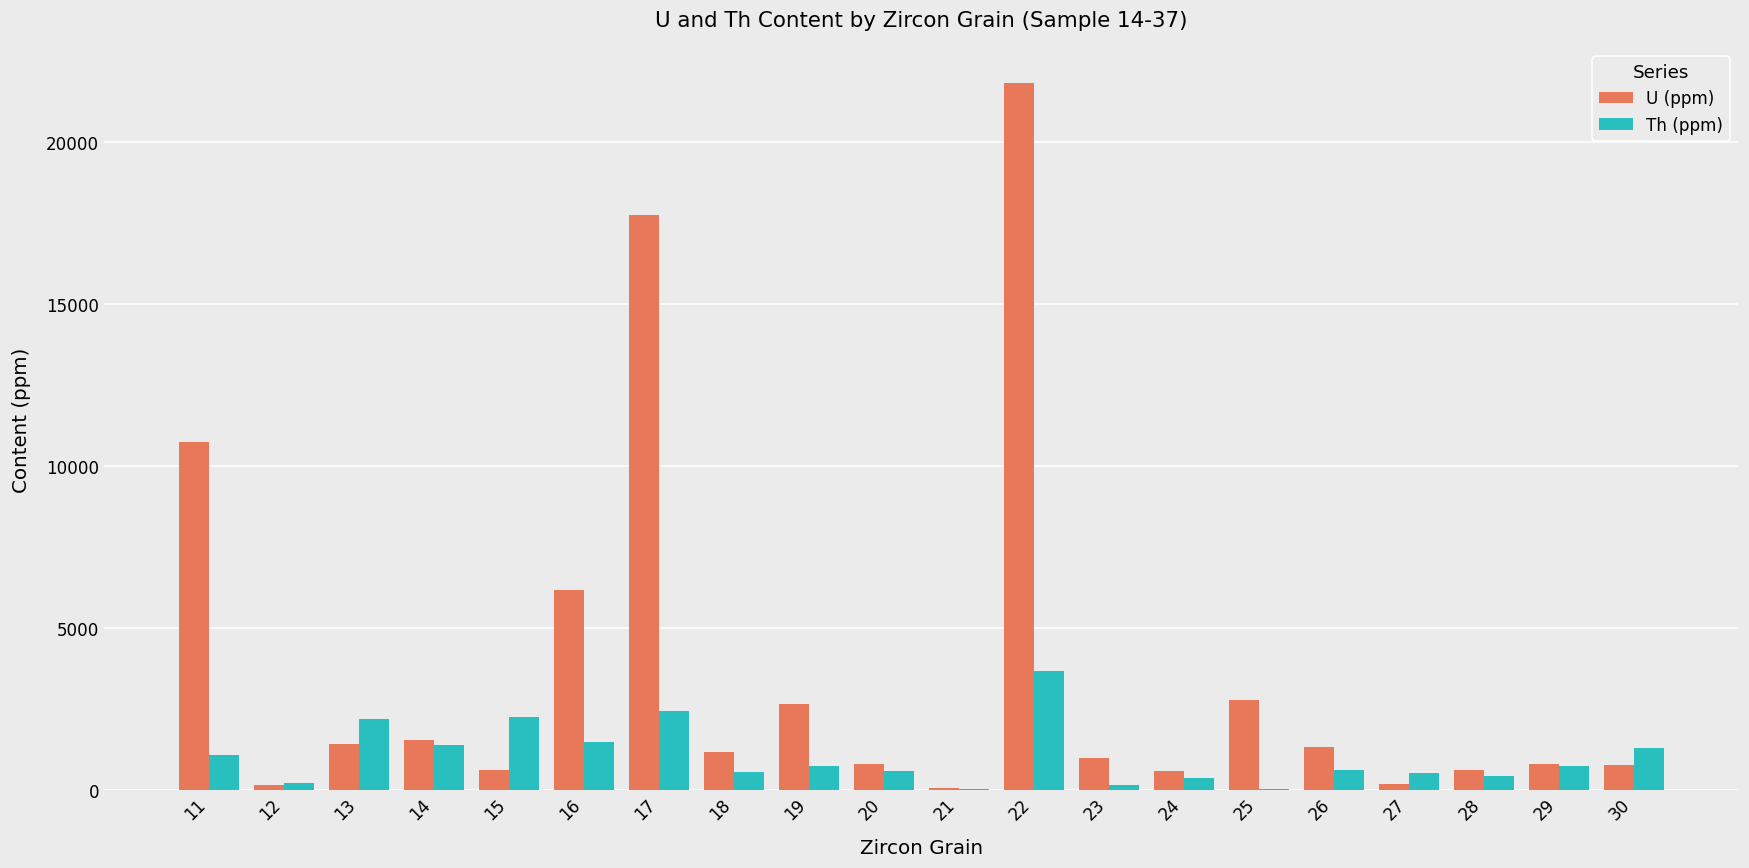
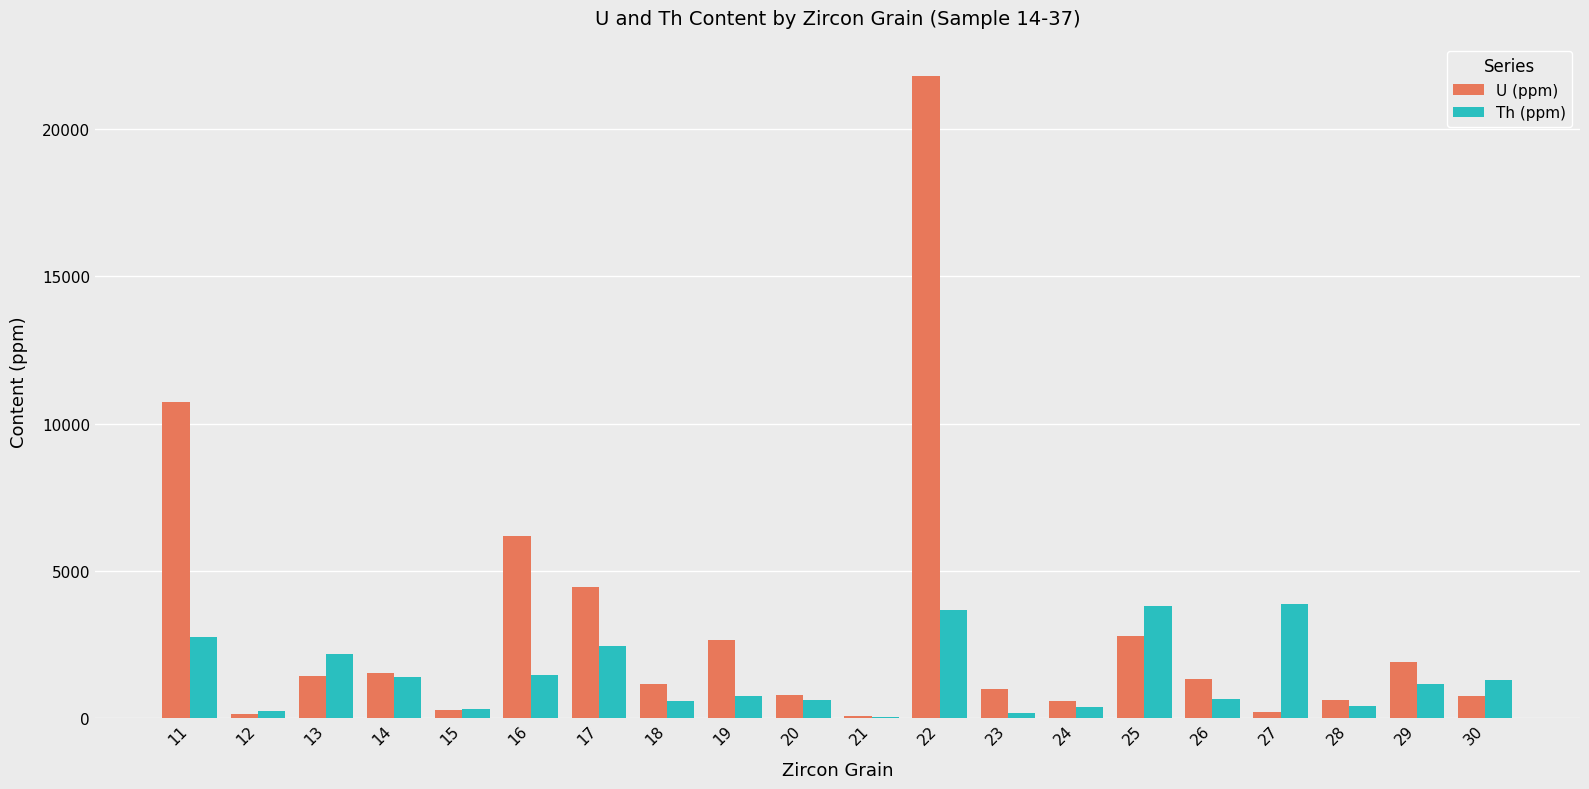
Th (ppm), 11: 1100 -> 2800
U (ppm), 15: 600 -> 300
Th (ppm), 15: 2300 -> 300
U (ppm), 17: 17800 -> 4500
Th (ppm), 25: 0 -> 3800
Th (ppm), 27: 500 -> 3900
U (ppm), 29: 800 -> 1900
Th (ppm), 29: 700 -> 1200
